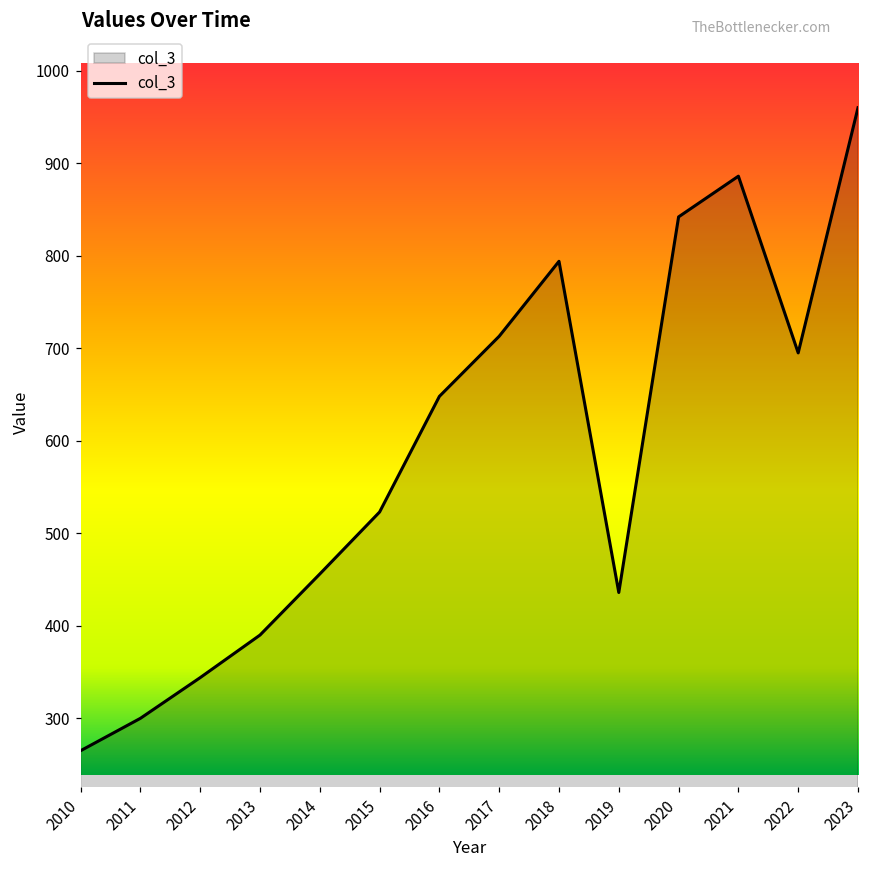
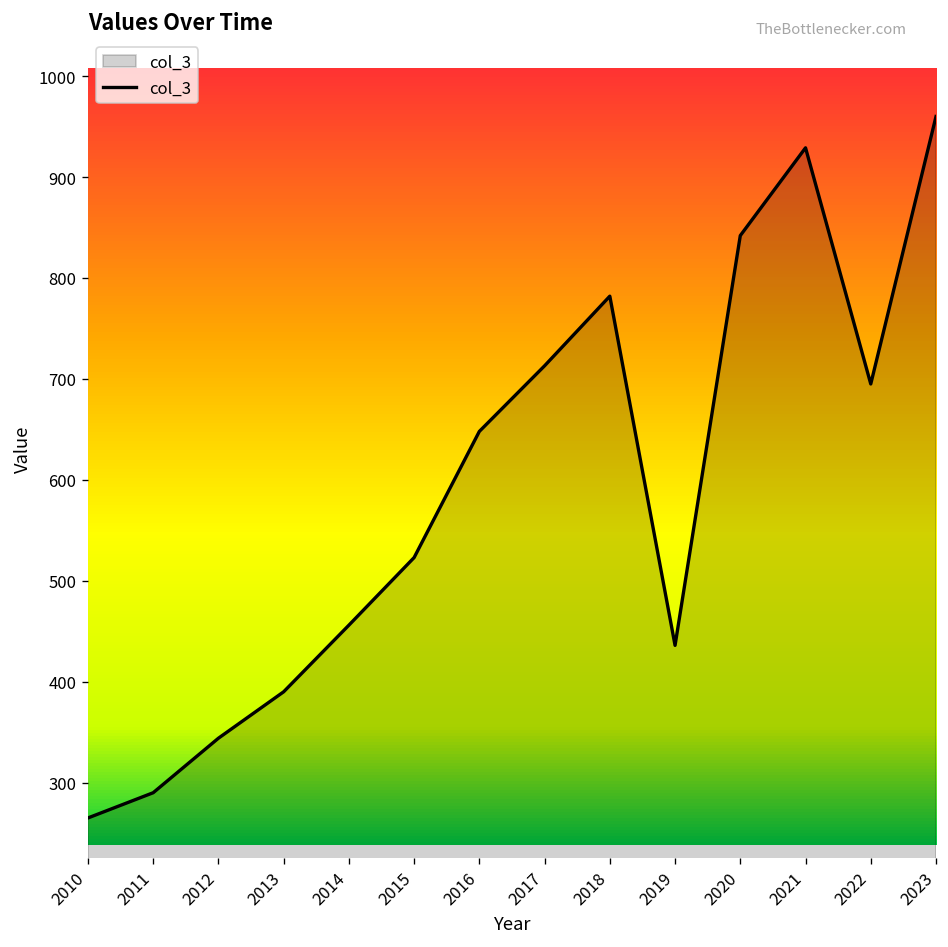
2011: 300 -> 290
2018: 790 -> 780
2021: 890 -> 930
